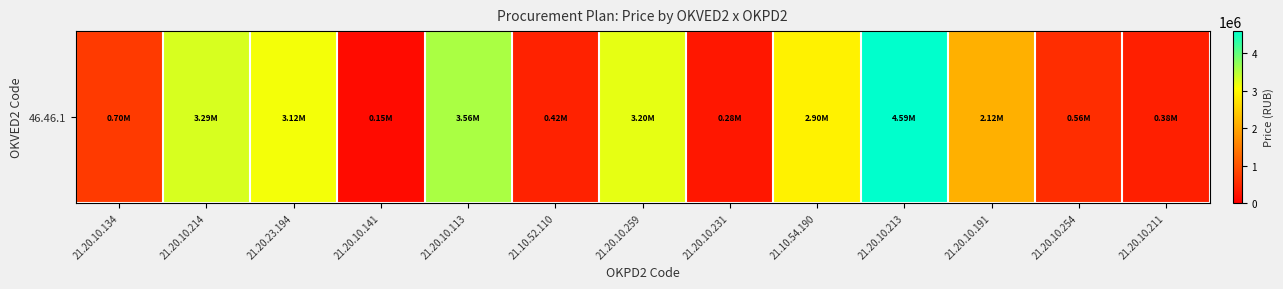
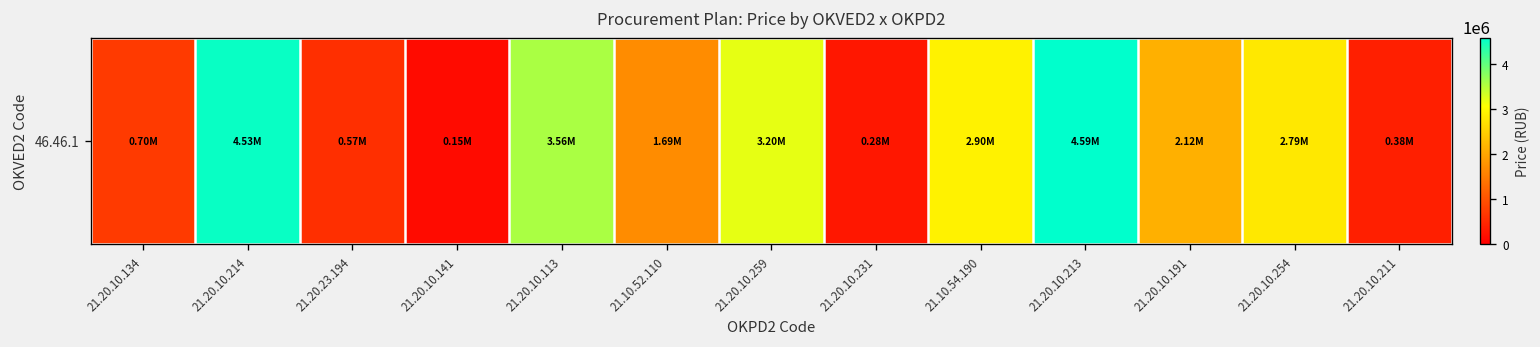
46.46.1, 21.20.10.214: 3.29M -> 4.53M
46.46.1, 21.20.23.194: 3.12M -> 0.57M
46.46.1, 21.10.52.110: 0.42M -> 1.69M
46.46.1, 21.20.10.254: 0.56M -> 2.79M
